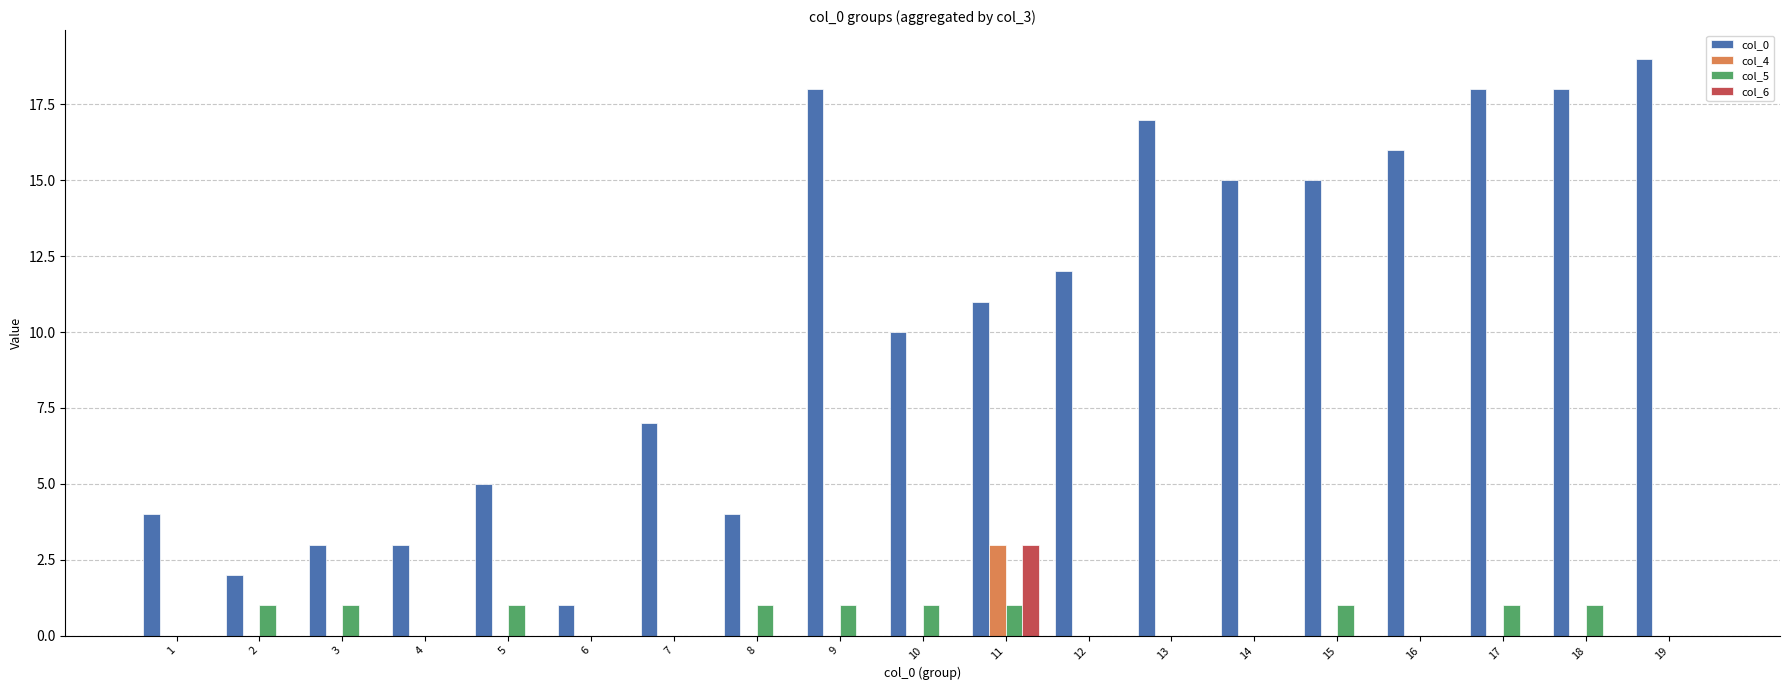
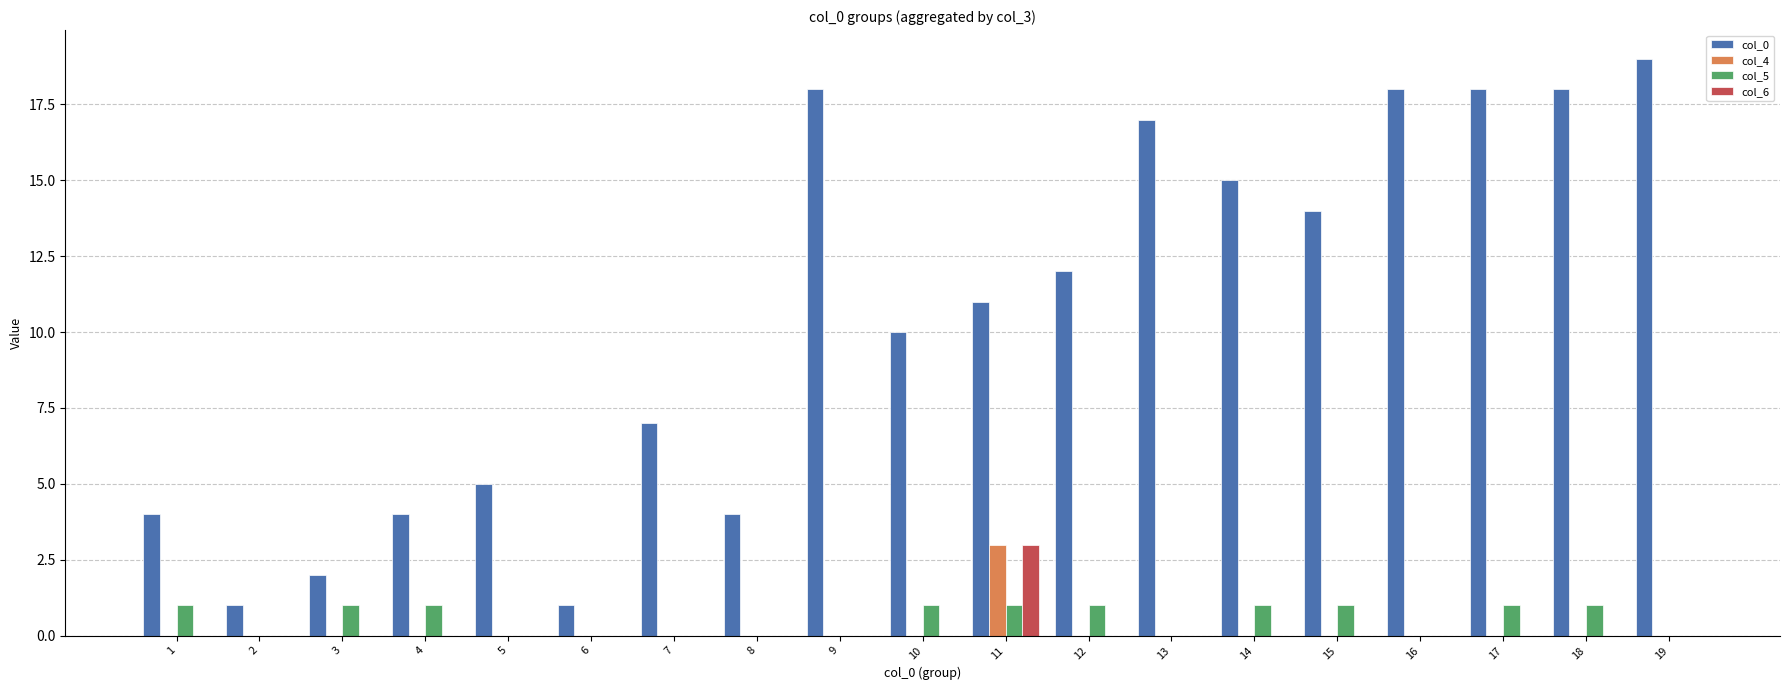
col_5, 1: 0 -> 1
col_0, 2: 2 -> 1
col_5, 2: 1 -> 0
col_0, 3: 3 -> 2
col_0, 4: 3 -> 4
col_5, 4: 0 -> 1
col_5, 5: 1 -> 0
col_5, 8: 1 -> 0
col_5, 9: 1 -> 0
col_5, 12: 0 -> 1
col_5, 14: 0 -> 1
col_0, 15: 15 -> 14
col_0, 16: 16 -> 18
